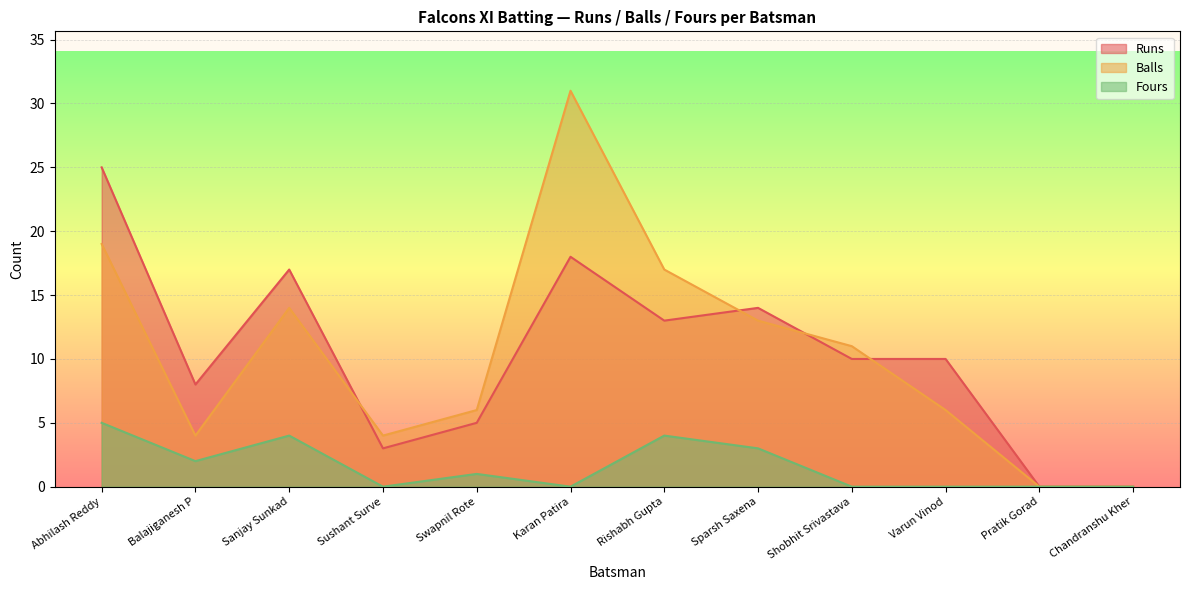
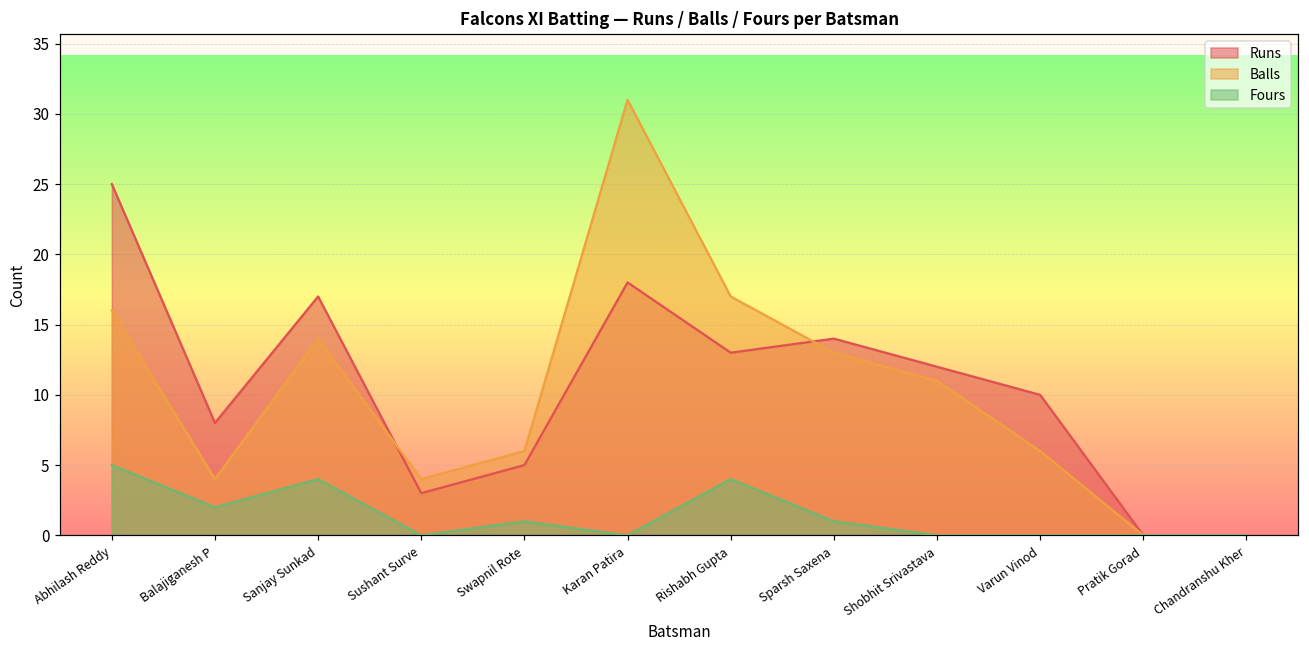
Balls, Abhilash Reddy: 19 -> 16
Fours, Sparsh Saxena: 3 -> 1
Runs, Shobhit Srivastava: 10 -> 12
